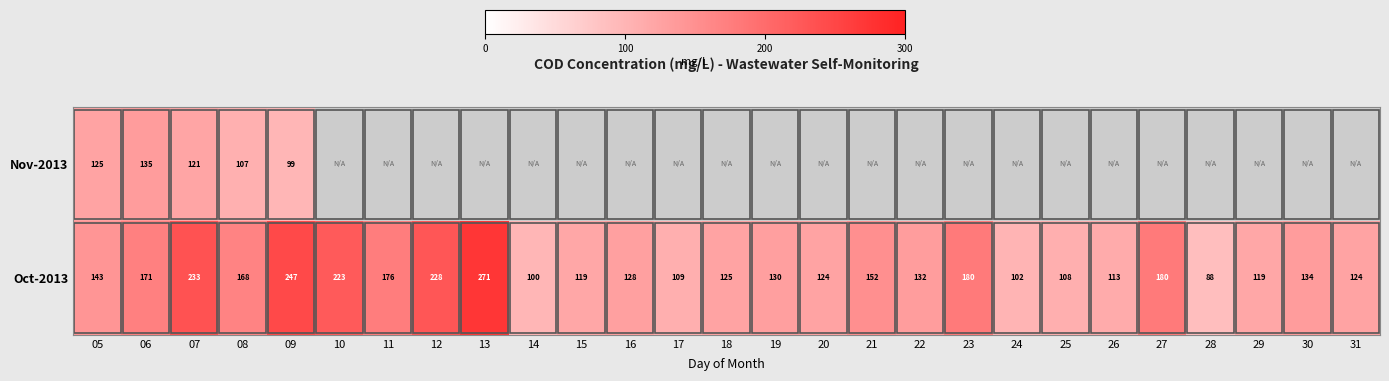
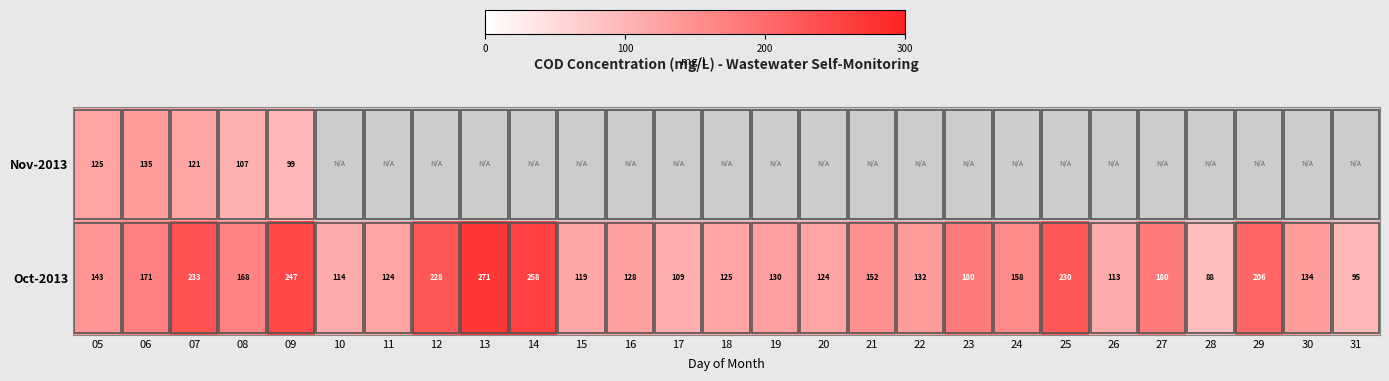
Oct-2013, 10: 223 -> 114
Oct-2013, 11: 176 -> 124
Oct-2013, 14: 100 -> 258
Oct-2013, 24: 102 -> 158
Oct-2013, 25: 108 -> 230
Oct-2013, 29: 119 -> 206
Oct-2013, 31: 124 -> 95
